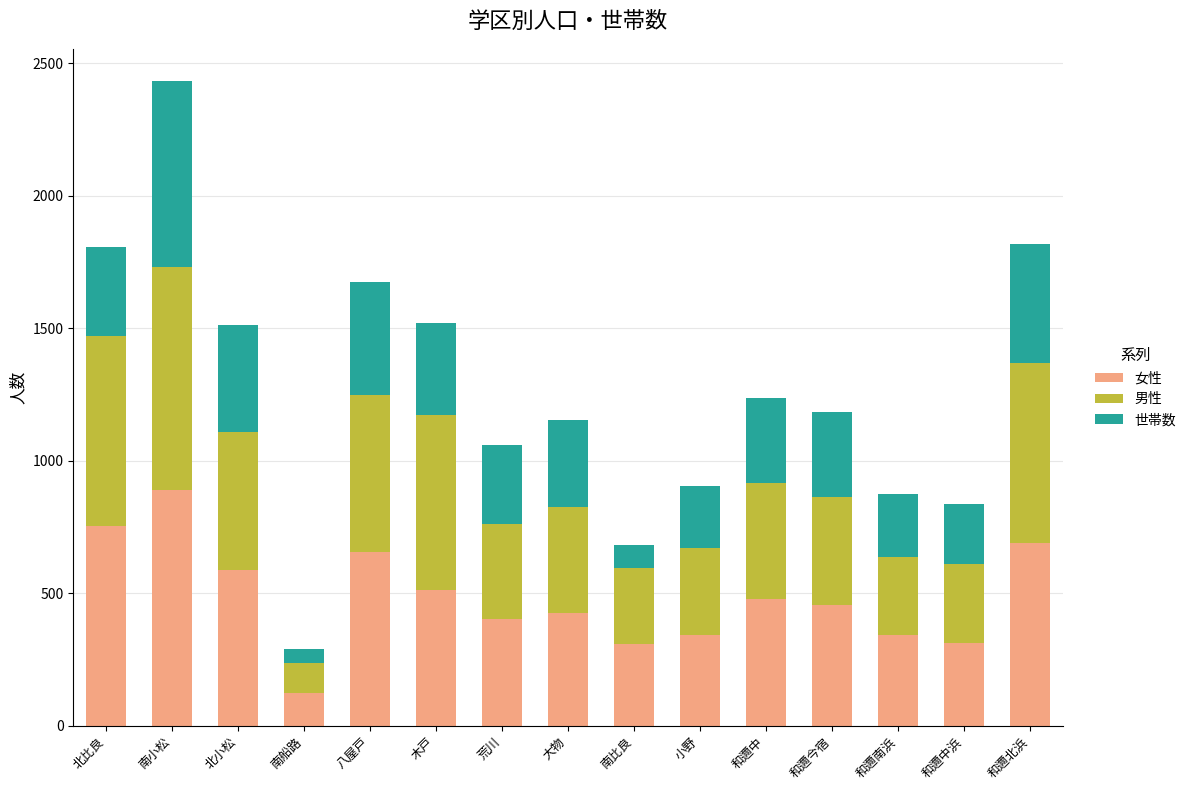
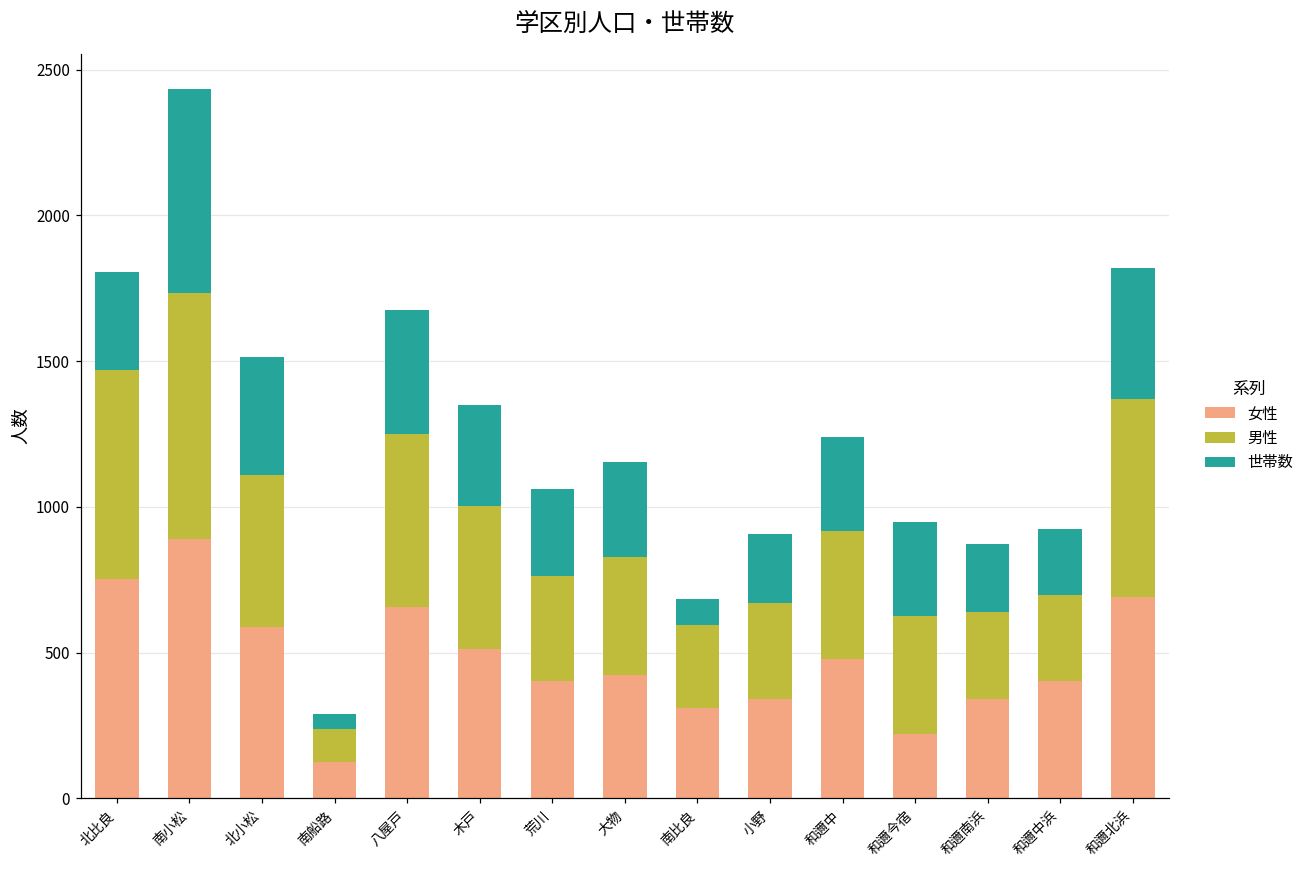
男性, 木戸: 660 -> 490
女性, 和邇今宿: 460 -> 220
女性, 和邇中浜: 310 -> 400
